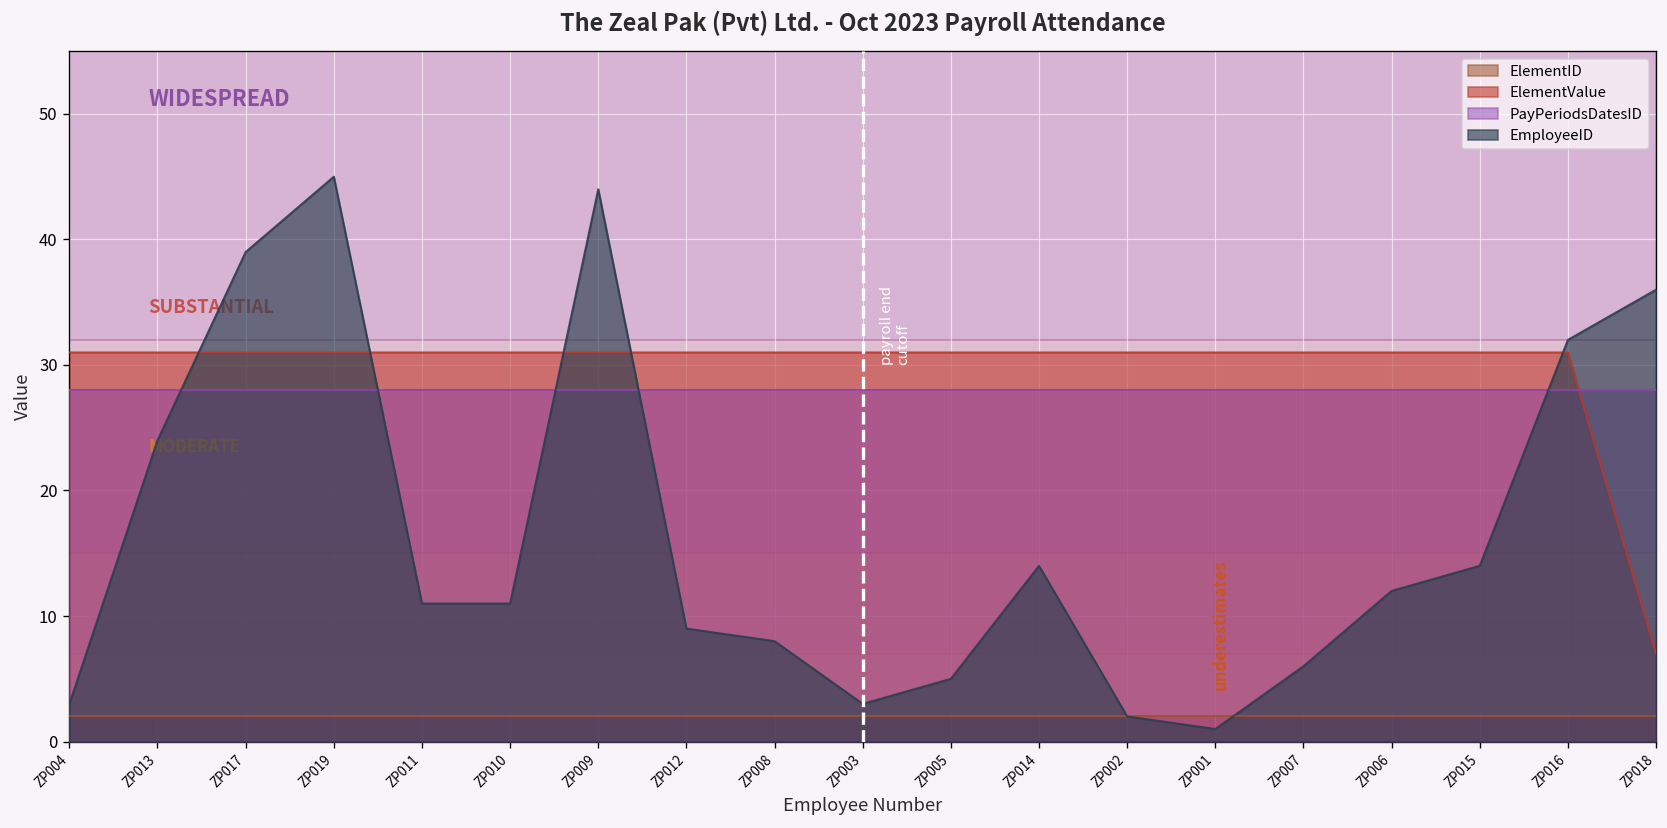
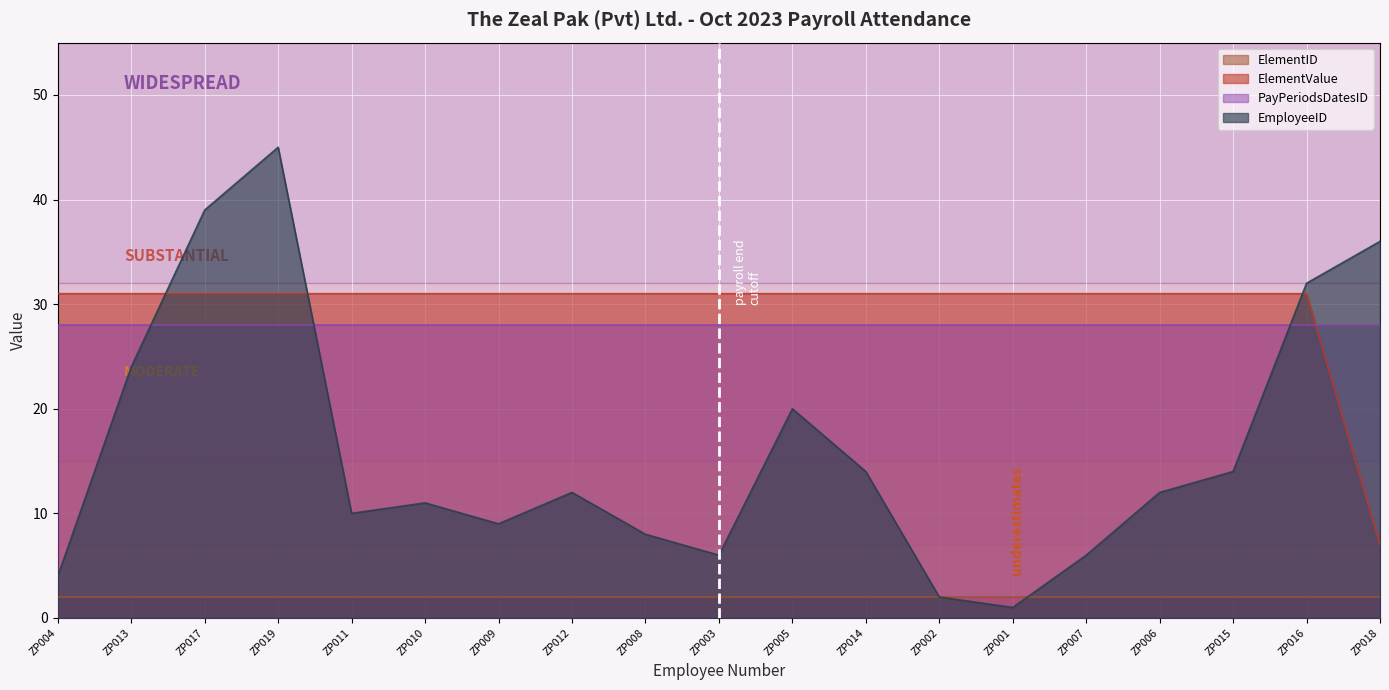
EmployeeID, ZP004: 3 -> 4
EmployeeID, ZP011: 11 -> 10
EmployeeID, ZP009: 44 -> 9
EmployeeID, ZP012: 9 -> 12
EmployeeID, ZP003: 3 -> 6
EmployeeID, ZP005: 5 -> 20
